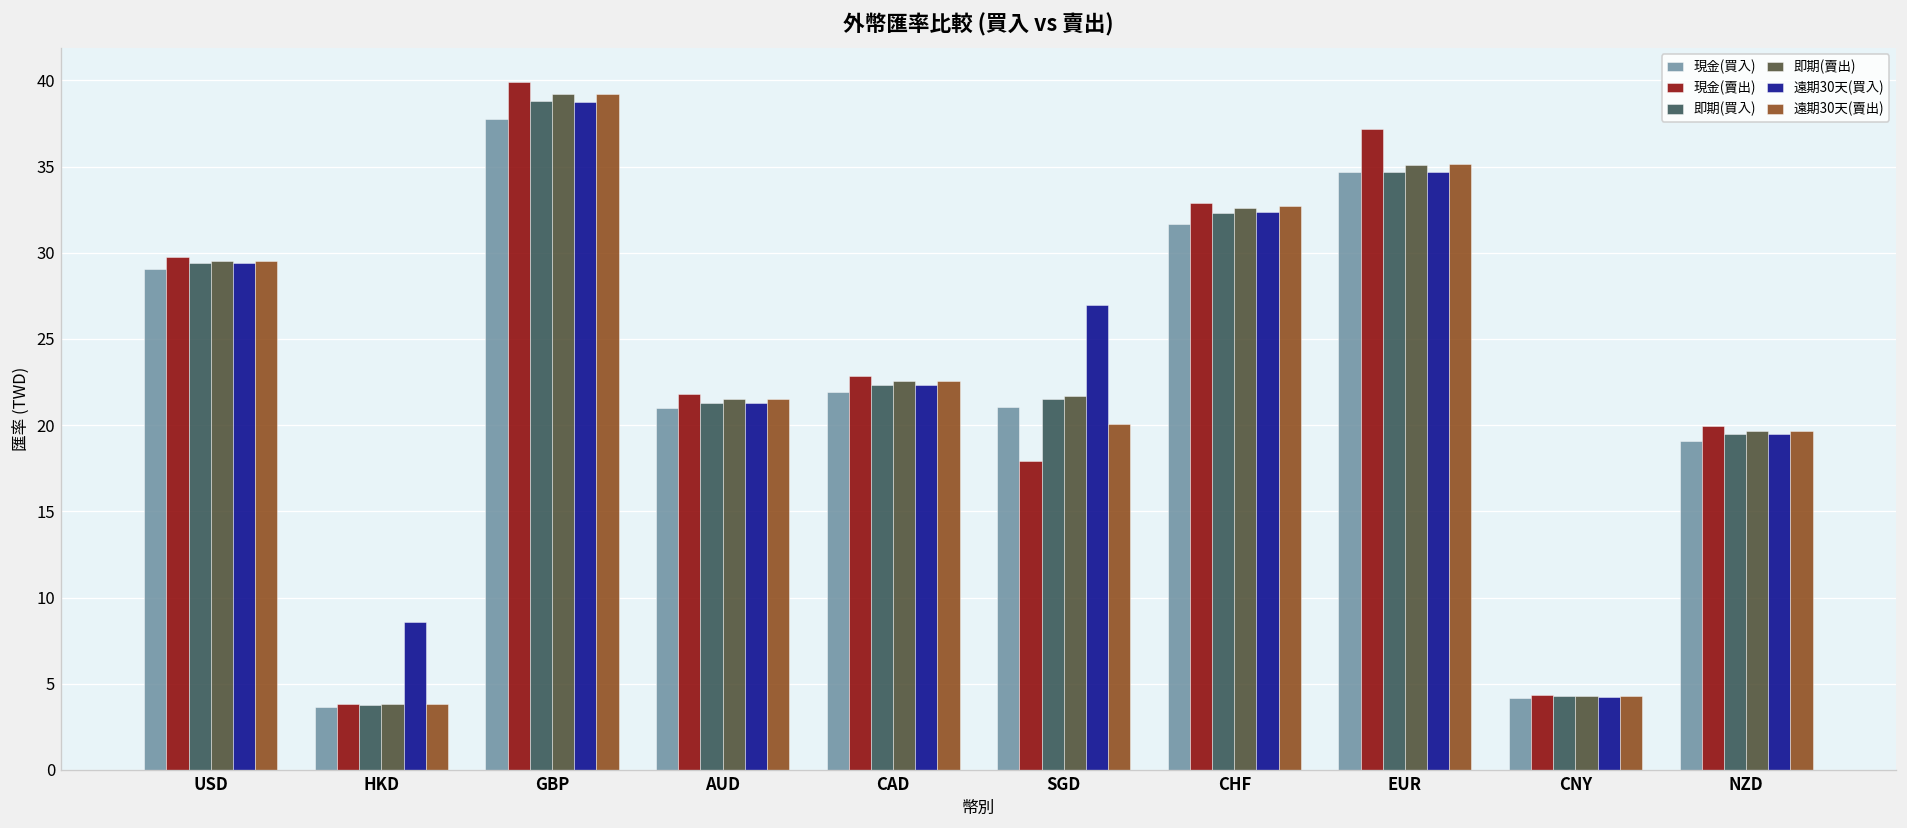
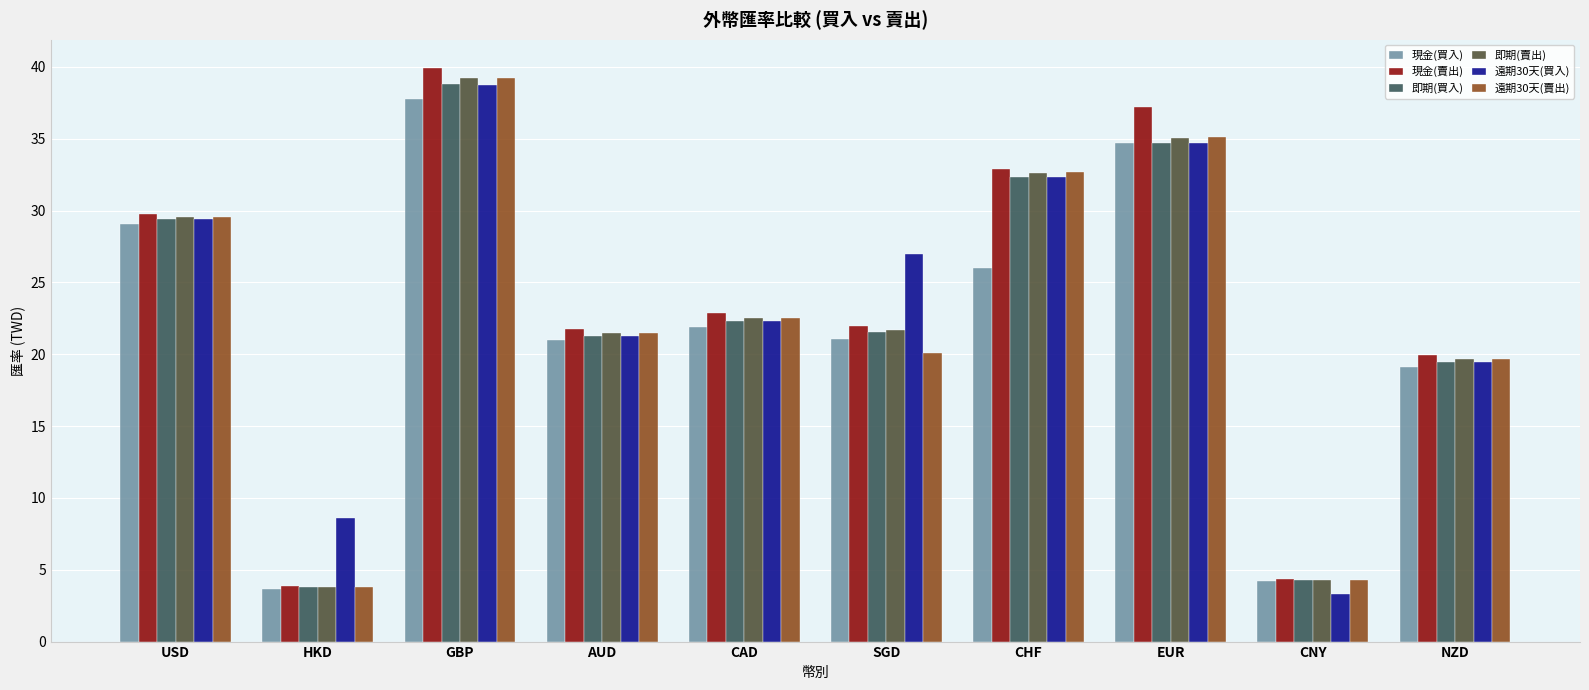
現金(賣出), SGD: 17.9 -> 21.9
現金(買入), CHF: 31.7 -> 26.0
遠期30天(買入), CNY: 4.2 -> 3.3
